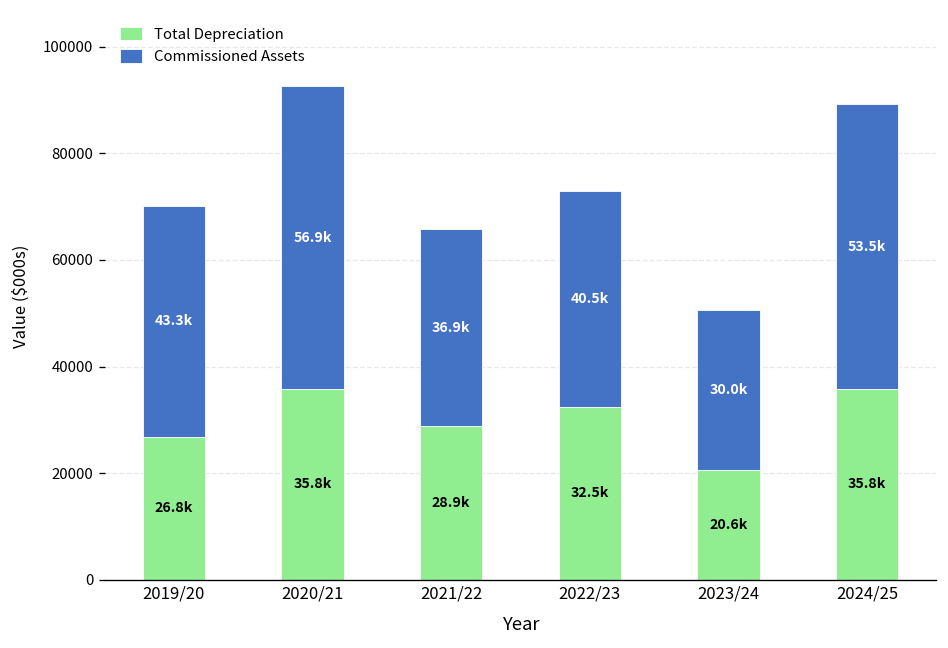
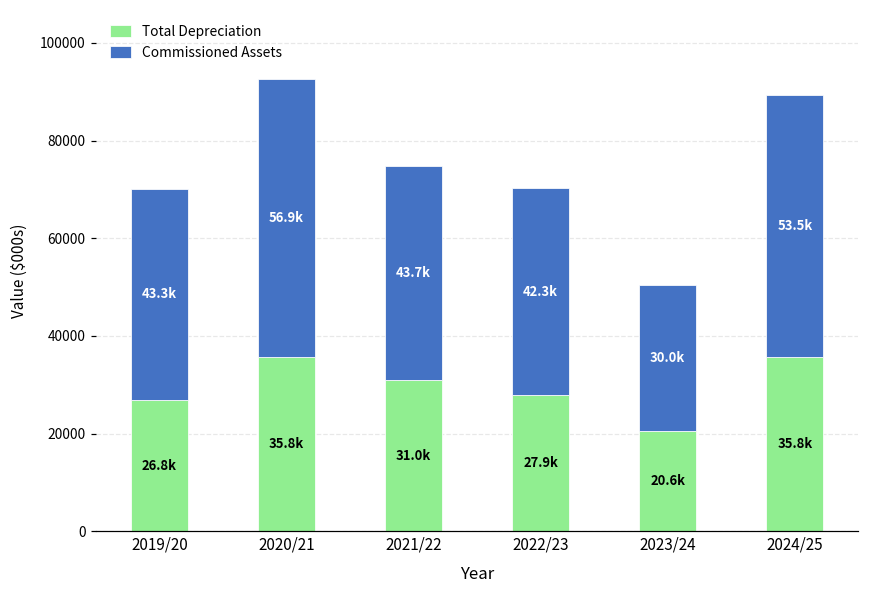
Total Depreciation, 2021/22: 28.9k -> 31.0k
Commissioned Assets, 2021/22: 36.9k -> 43.7k
Total Depreciation, 2022/23: 32.5k -> 27.9k
Commissioned Assets, 2022/23: 40.5k -> 42.3k
